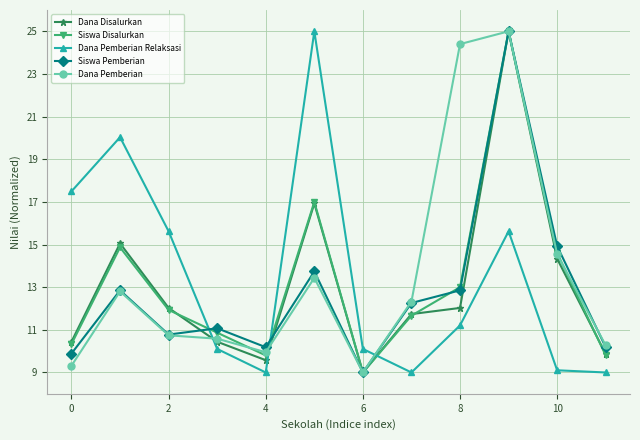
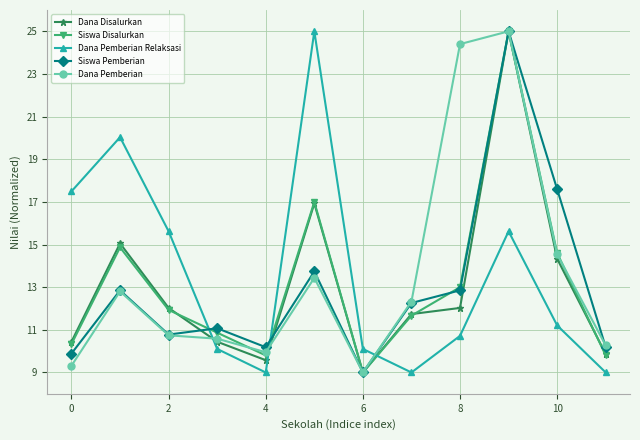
Dana Pemberian Relaksasi, 8: 11.2 -> 10.7
Dana Pemberian Relaksasi, 10: 9.1 -> 11.2
Siswa Pemberian, 10: 14.9 -> 17.6
